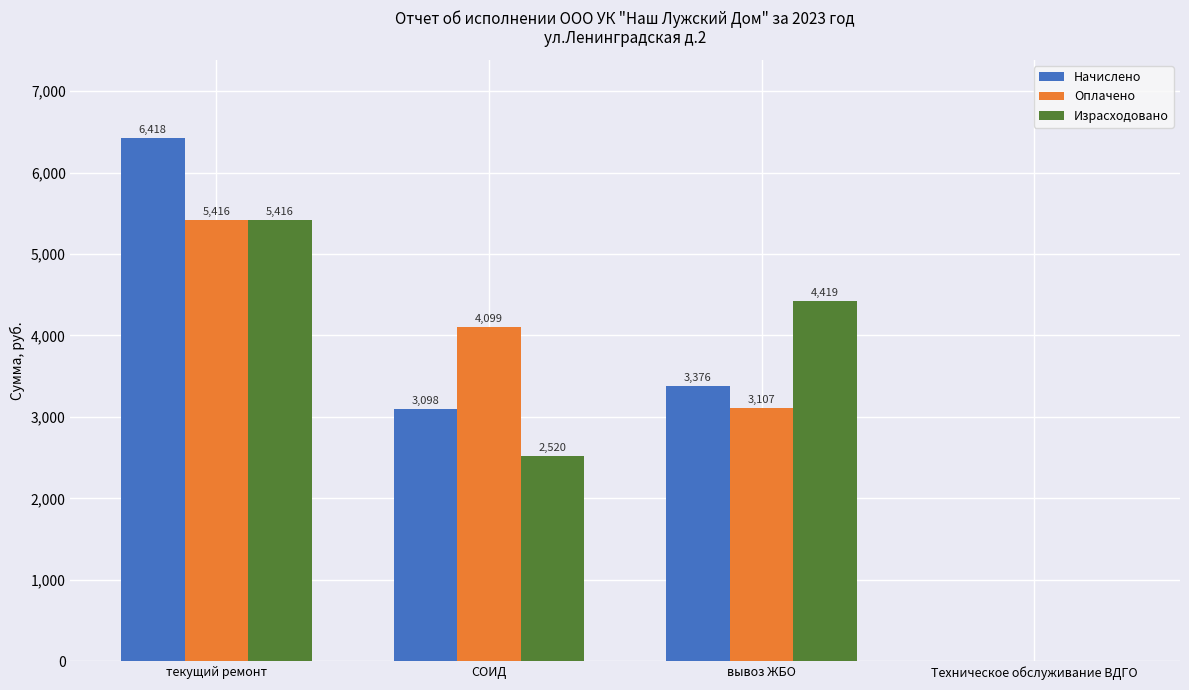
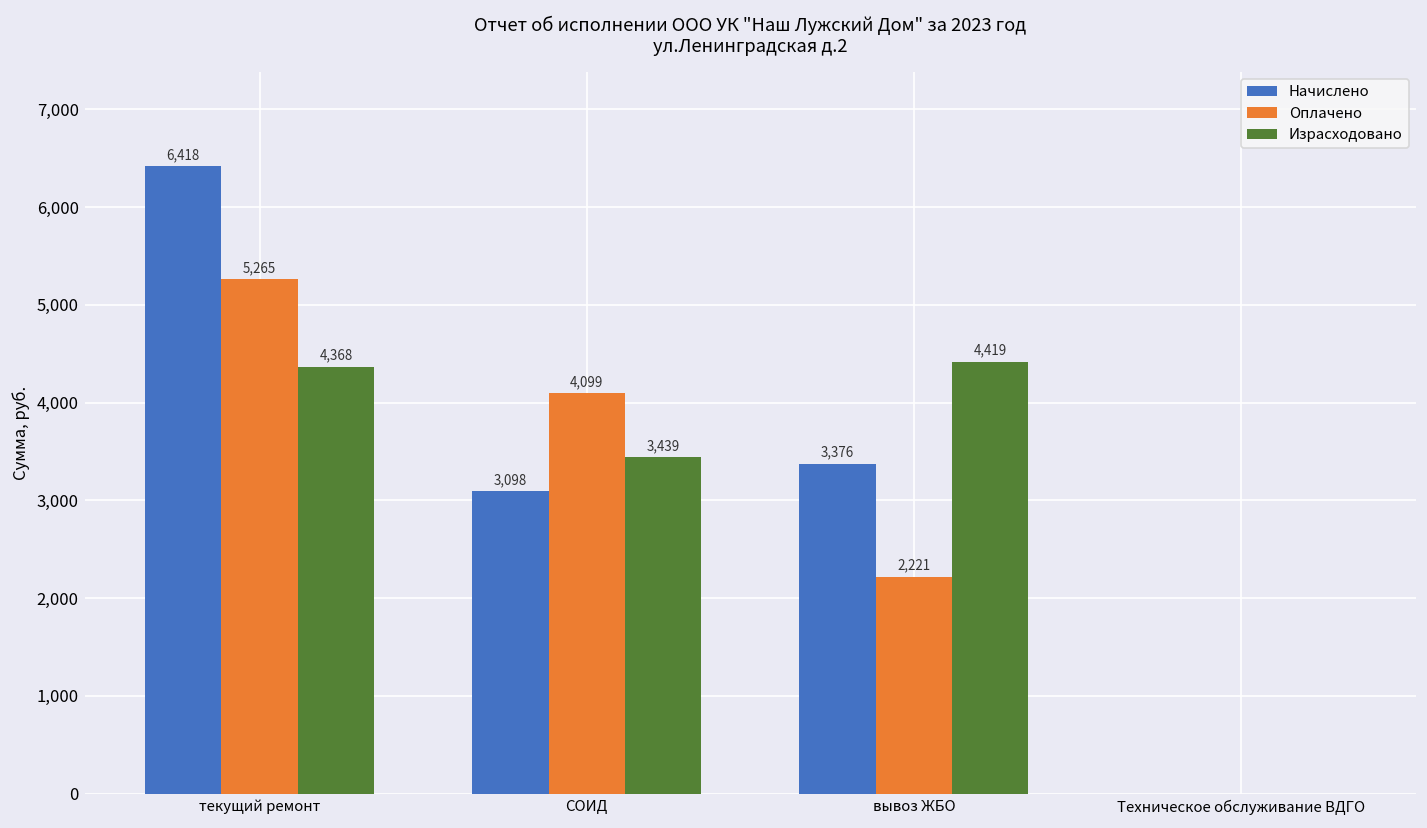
Оплачено, текущий ремонт: 5,416 -> 5,265
Израсходовано, текущий ремонт: 5,416 -> 4,368
Израсходовано, СОИД: 2,520 -> 3,439
Оплачено, вывоз ЖБО: 3,107 -> 2,221
